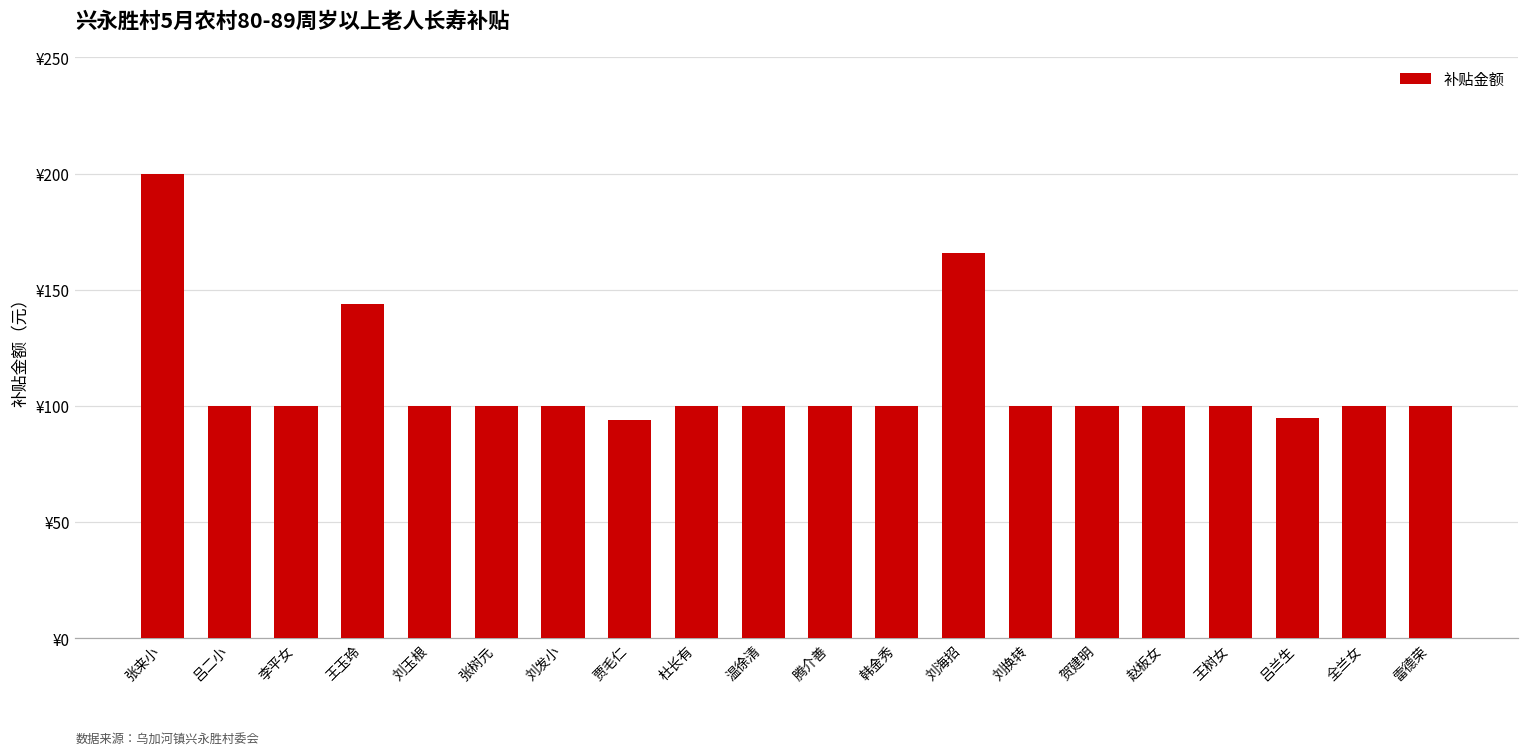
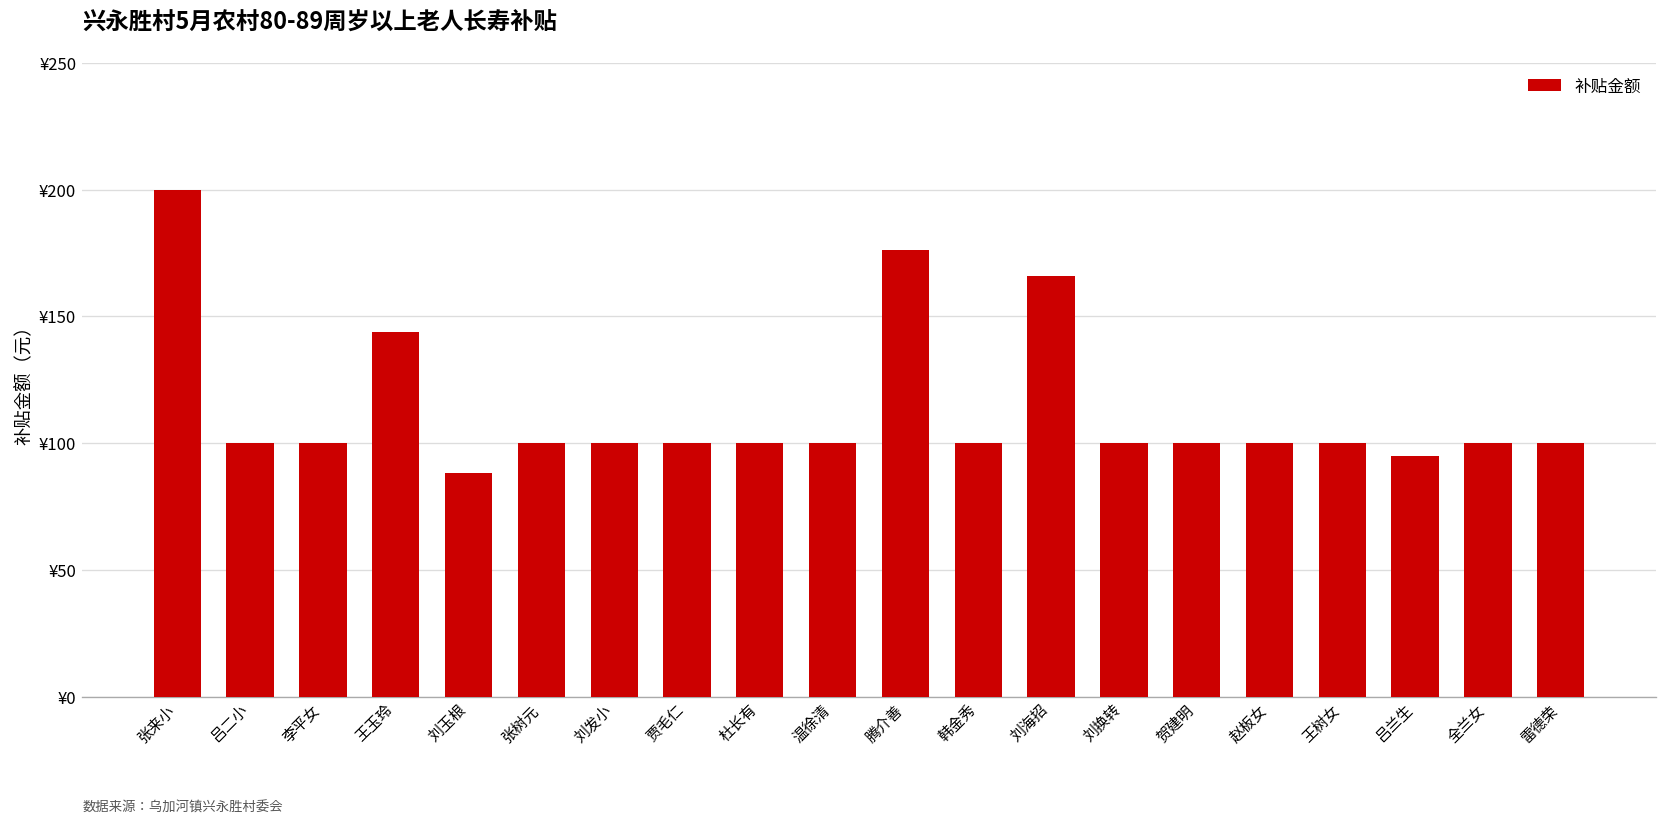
刘玉根: ¥100 -> ¥88
贾毛仁: ¥94 -> ¥100
腾介善: ¥100 -> ¥176
